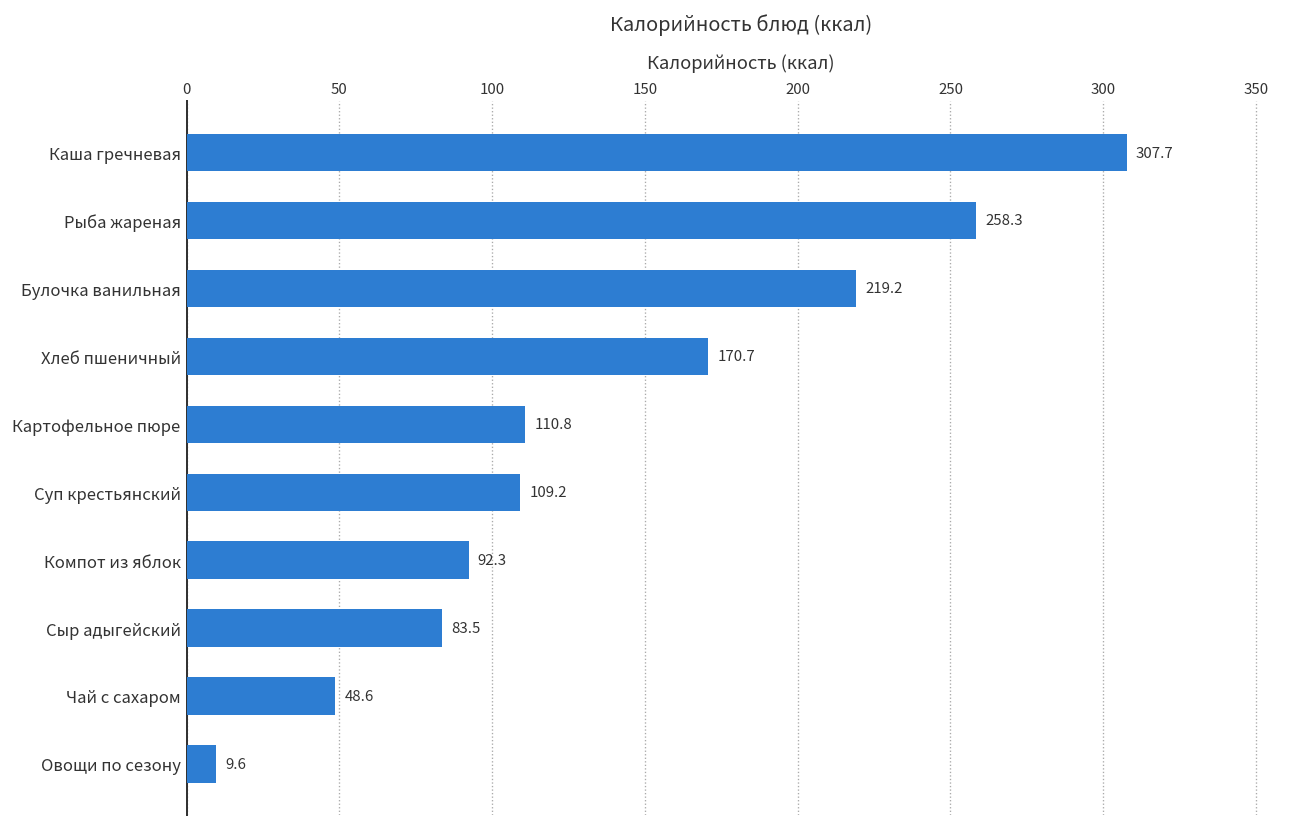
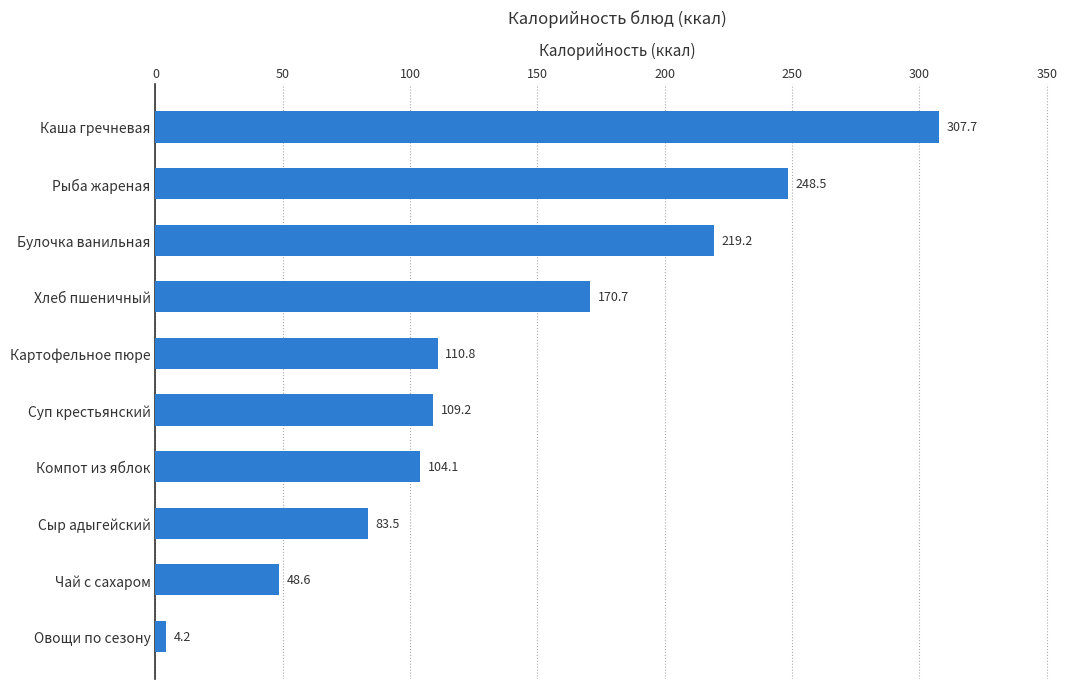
Рыба жареная: 258.3 -> 248.5
Компот из яблок: 92.3 -> 104.1
Овощи по сезону: 9.6 -> 4.2
